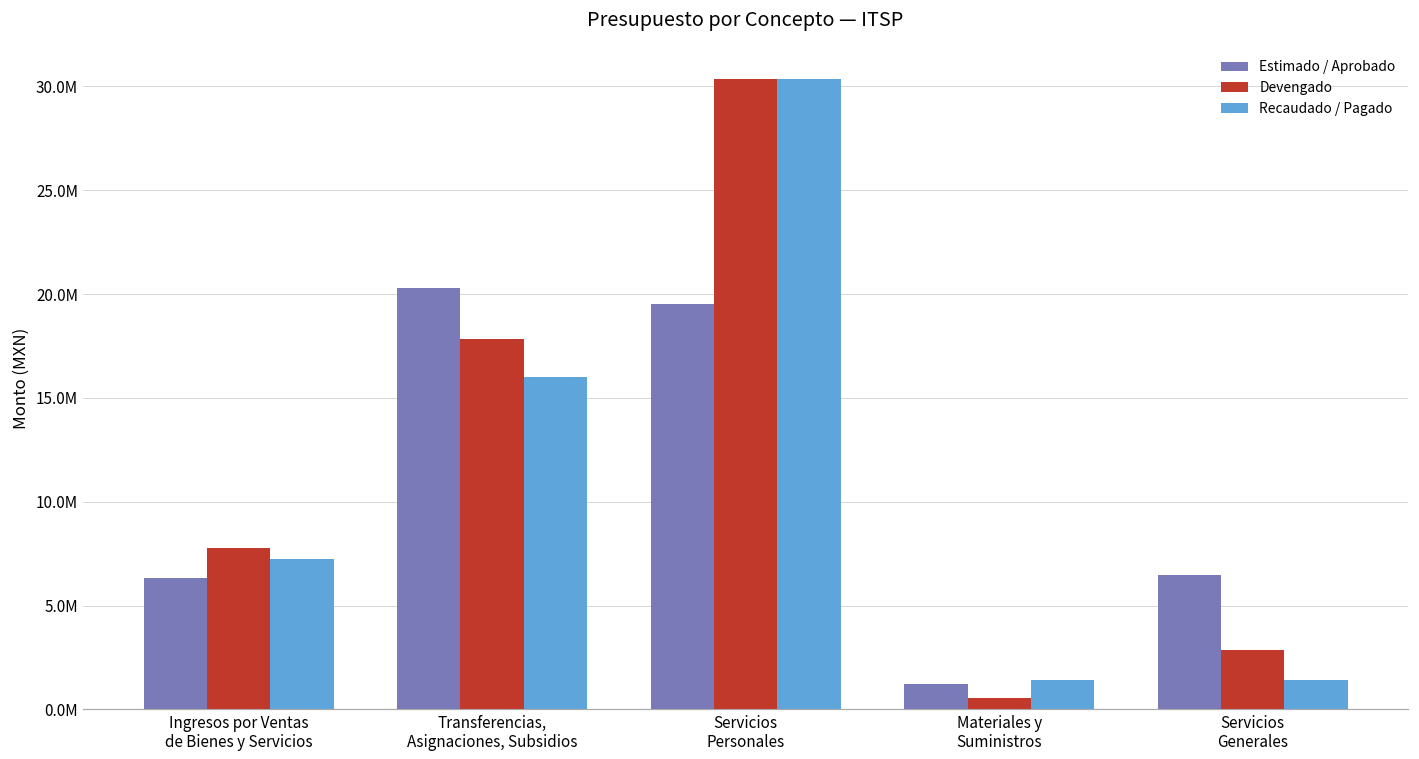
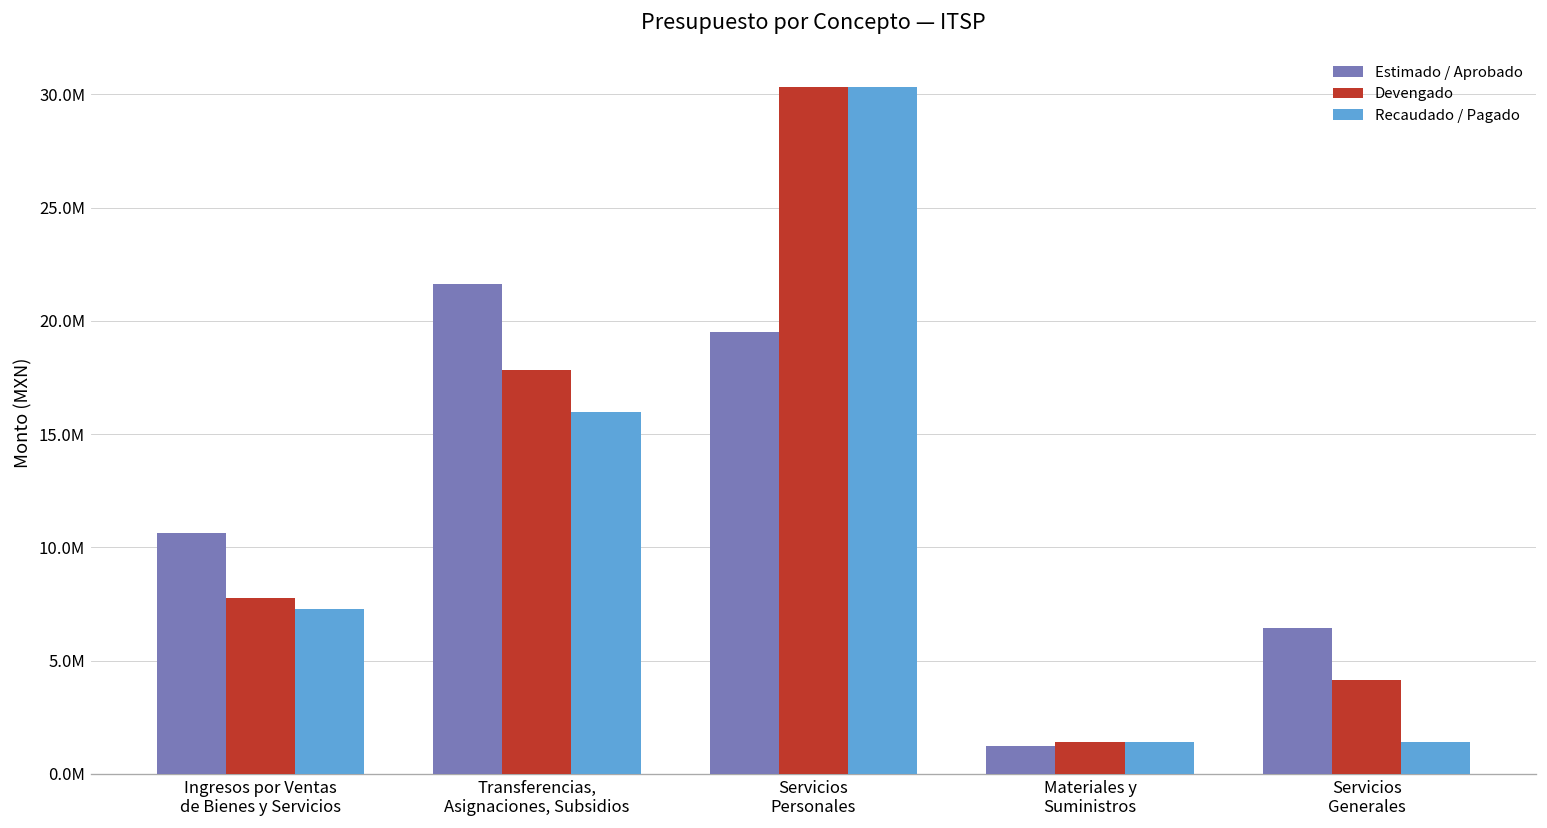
Estimado / Aprobado, Ingresos por Ventas de Bienes y Servicios: 6300000 -> 10600000
Estimado / Aprobado, Transferencias, Asignaciones, Subsidios: 20300000 -> 21600000
Devengado, Materiales y Suministros: 600000 -> 1400000
Devengado, Servicios Generales: 2900000 -> 4200000
